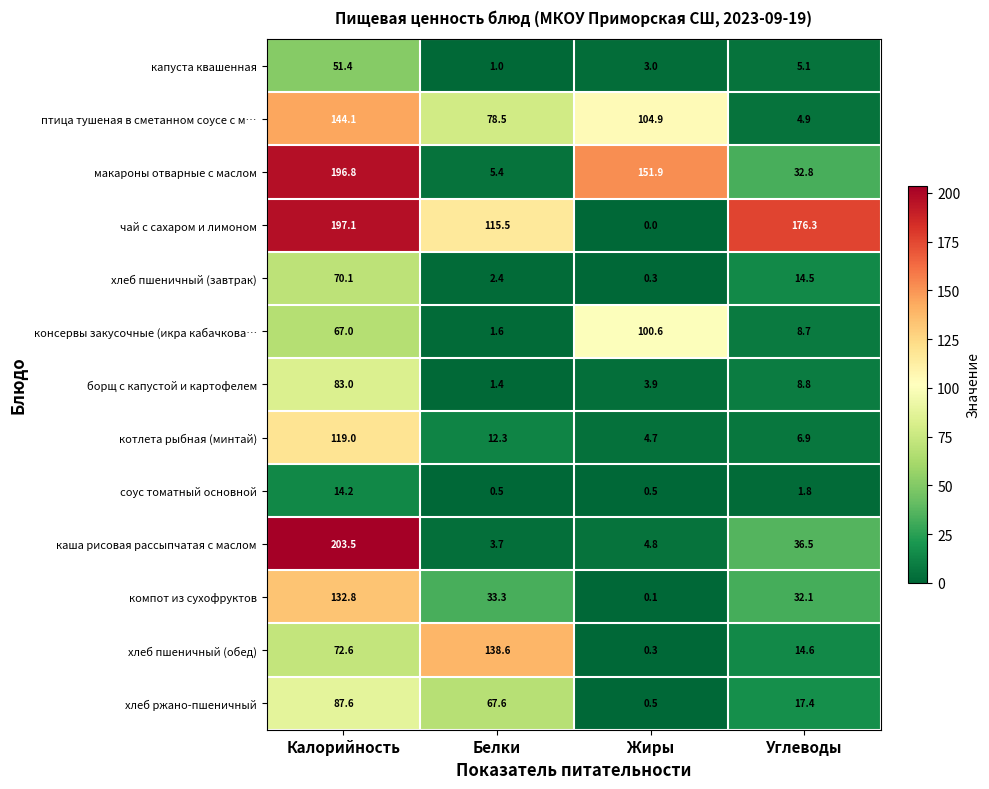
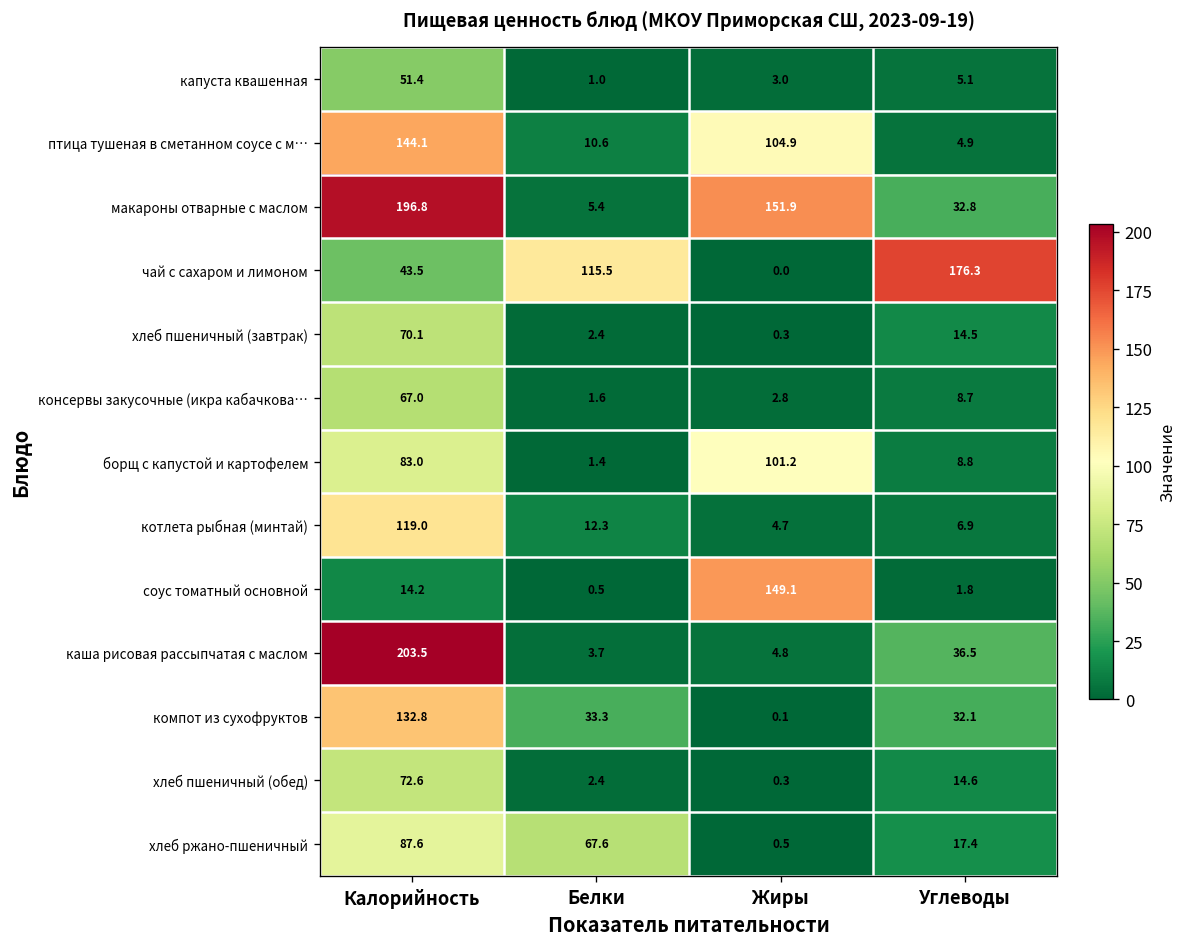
птица тушеная в сметанном соусе с м…, Белки: 78.5 -> 10.6
чай с сахаром и лимоном, Калорийность: 197.1 -> 43.5
консервы закусочные (икра кабачкова…, Жиры: 100.6 -> 2.8
борщ с капустой и картофелем, Жиры: 3.9 -> 101.2
соус томатный основной, Жиры: 0.5 -> 149.1
хлеб пшеничный (обед), Белки: 138.6 -> 2.4
